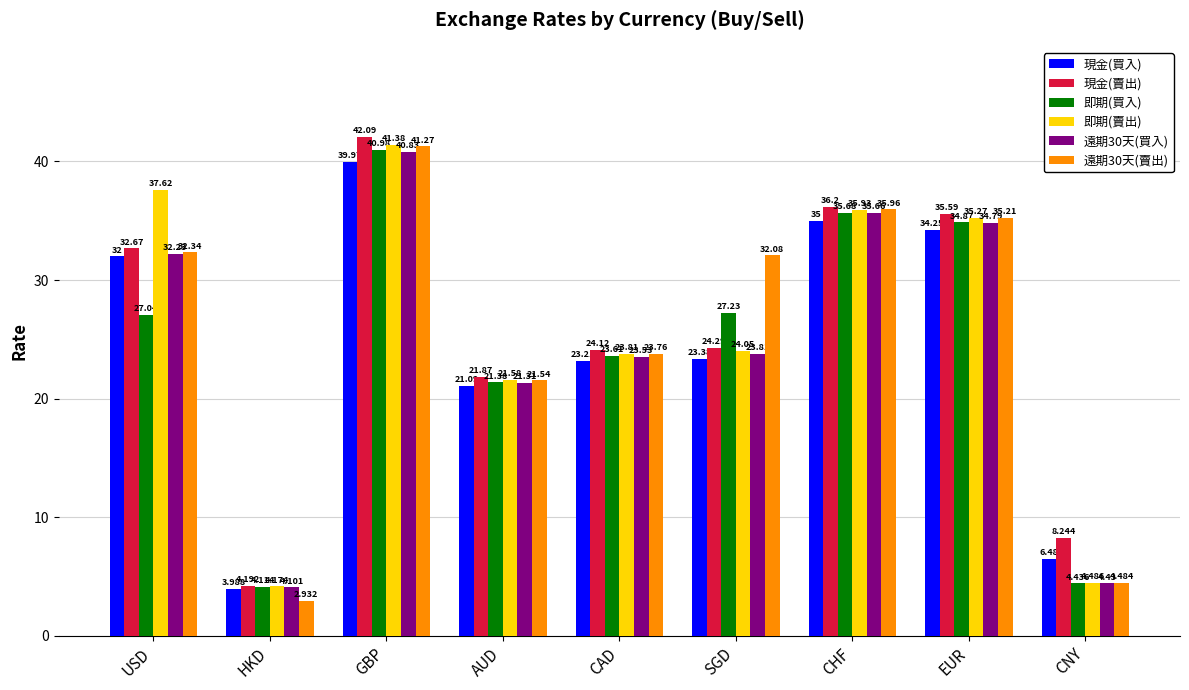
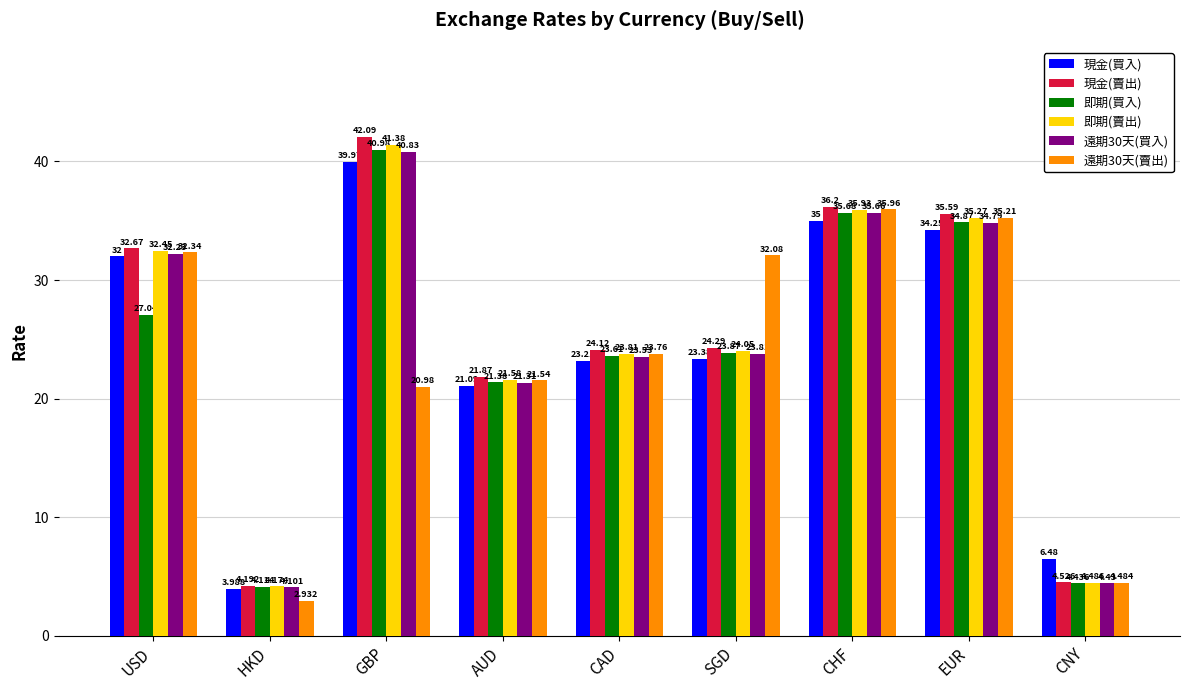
即期(賣出), USD: 37.62 -> 32.45
遠期30天(賣出), GBP: 41.27 -> 20.98
即期(買入), SGD: 27.23 -> 23.87
現金(賣出), CNY: 8.244 -> 4.526
